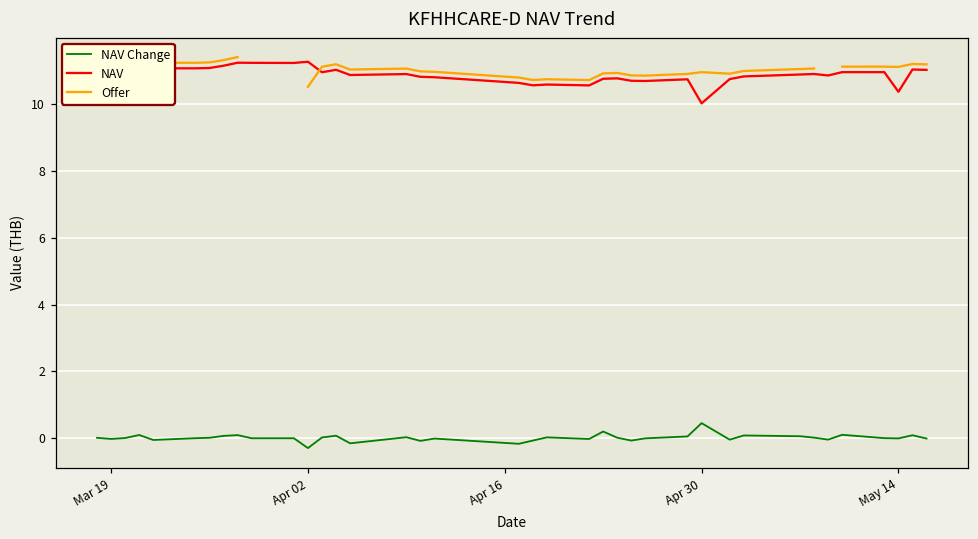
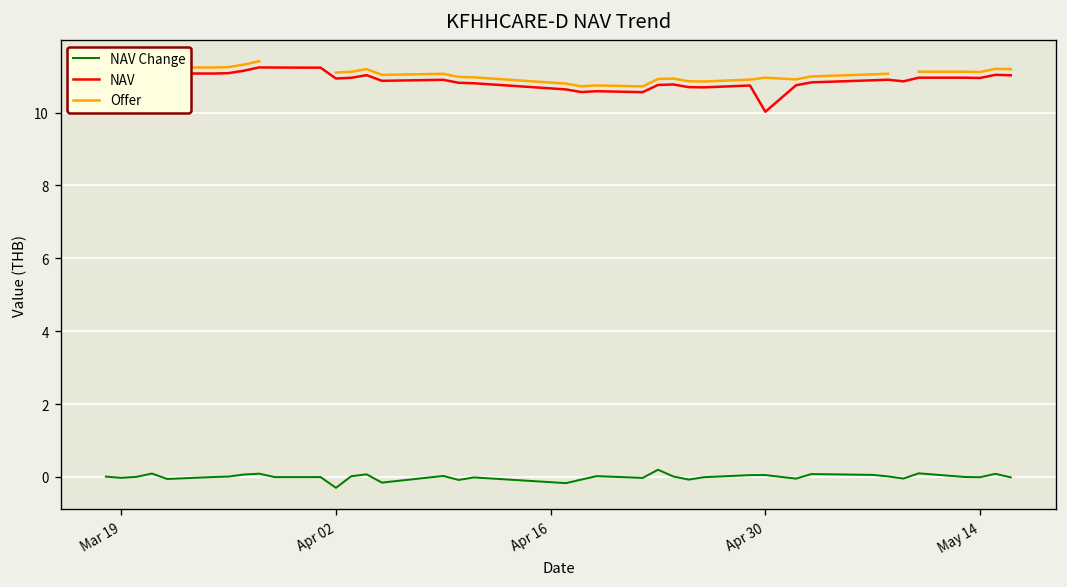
NAV, Apr 02: 11.3 -> 10.9
Offer, Apr 02: 10.5 -> 11.1
NAV Change, Apr 30: 0.4 -> 0.1
NAV, May 14: 10.4 -> 11.0
